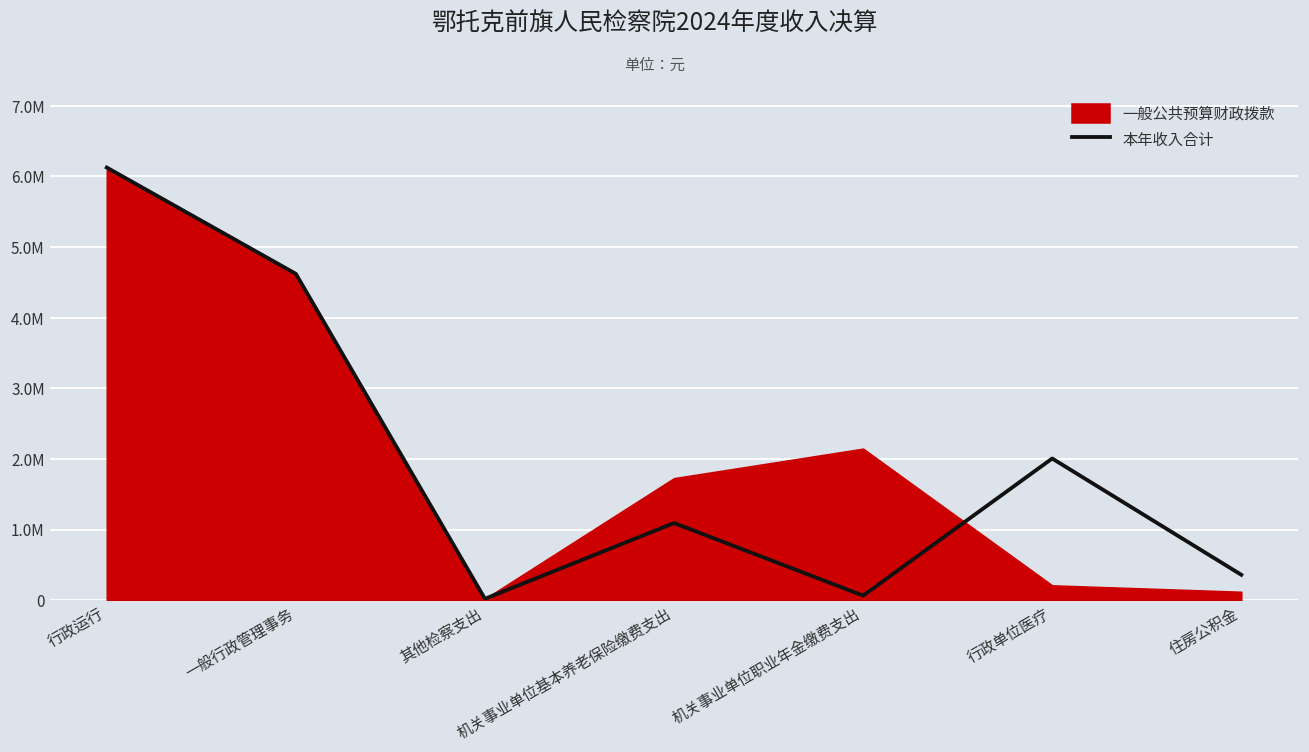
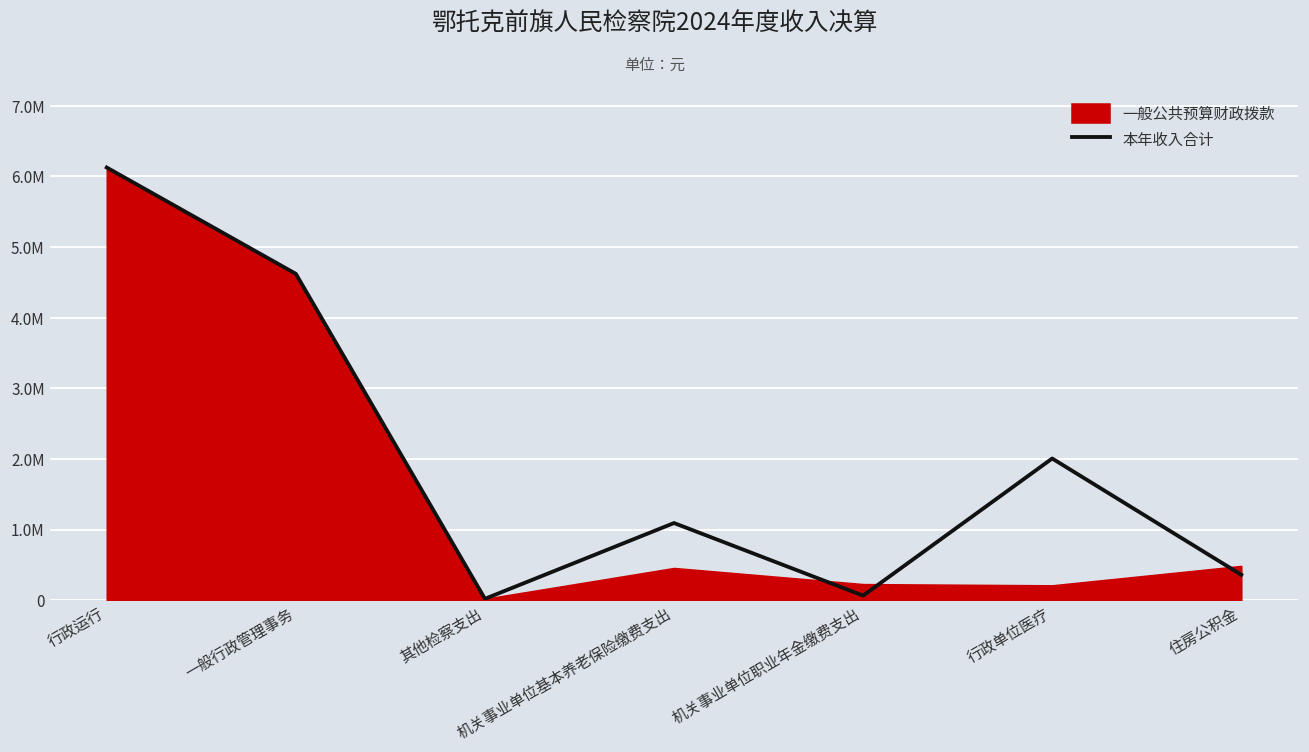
一般公共预算财政拨款, 机关事业单位基本养老保险缴费支出: 1700000 -> 500000
一般公共预算财政拨款, 机关事业单位职业年金缴费支出: 2100000 -> 200000
一般公共预算财政拨款, 住房公积金: 100000 -> 500000
